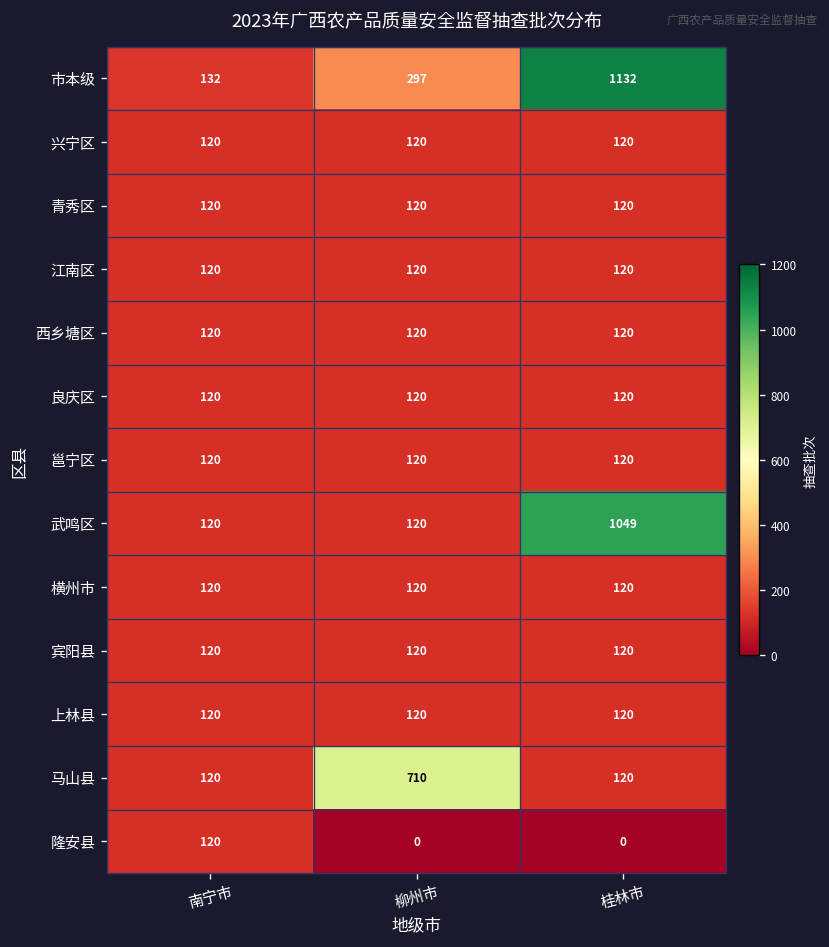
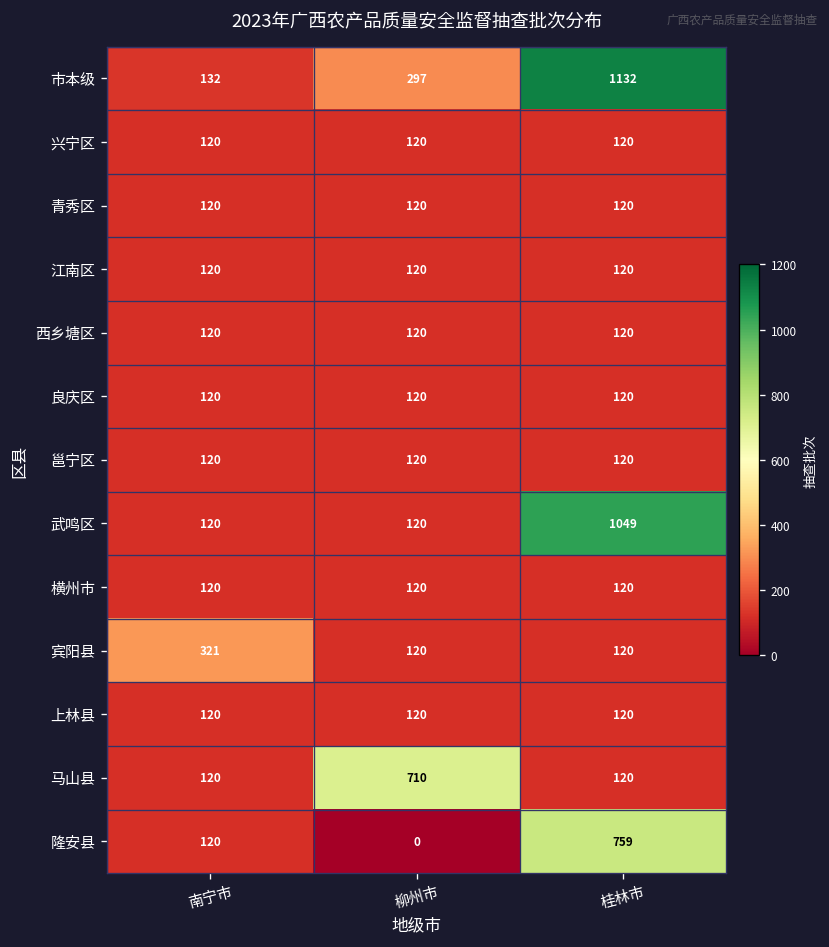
宾阳县, 南宁市: 120 -> 321
隆安县, 桂林市: 0 -> 759
